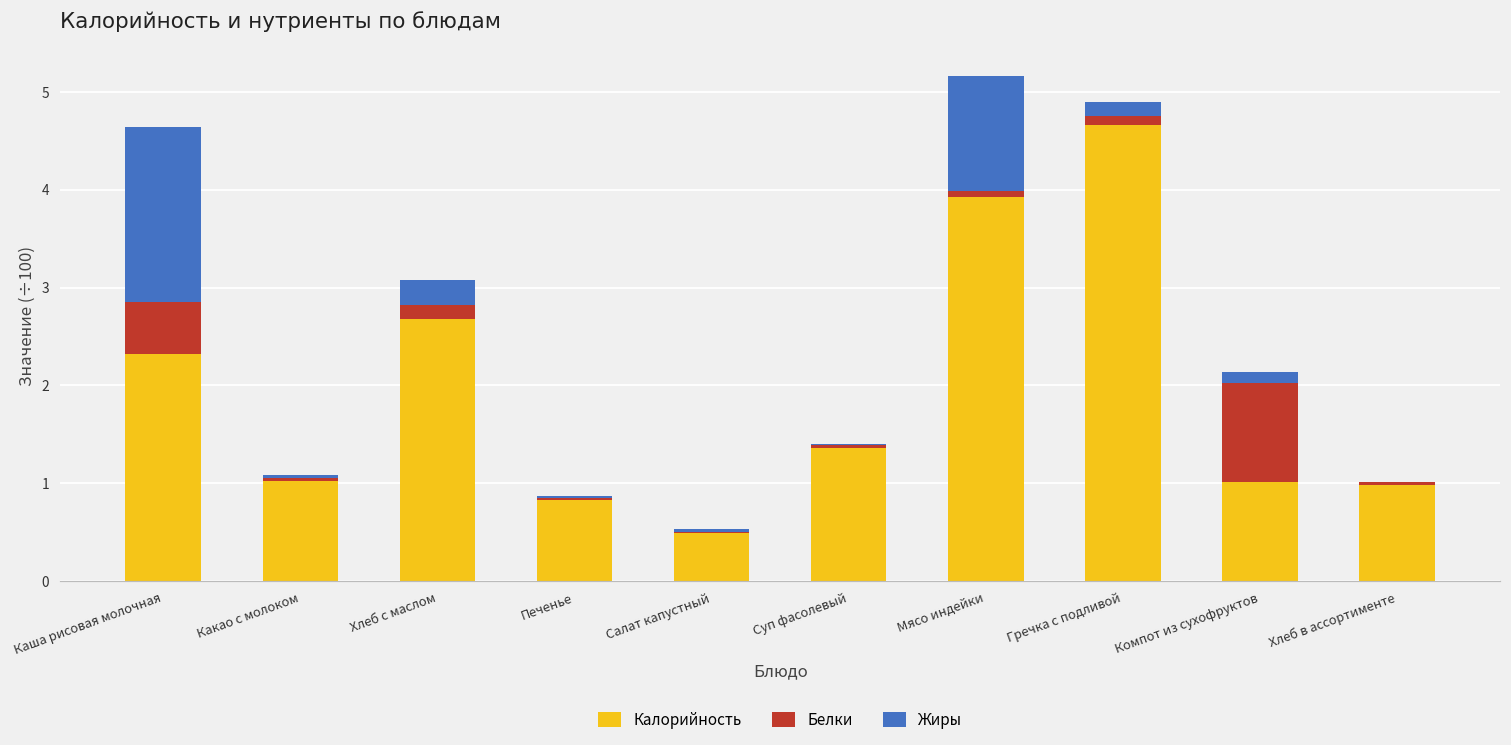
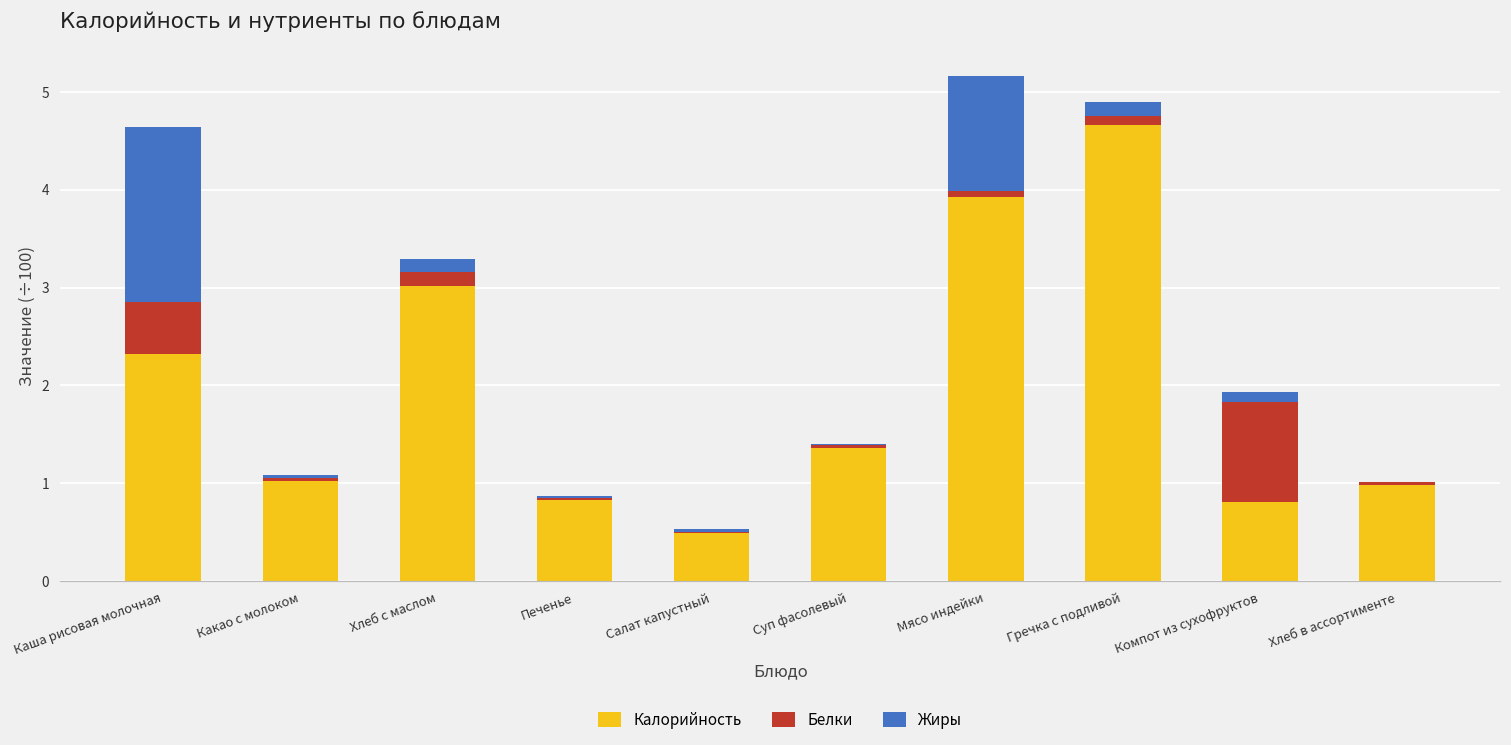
Калорийность, Хлеб с маслом: 2.7 -> 3.0
Жиры, Хлеб с маслом: 0.3 -> 0.1
Калорийность, Компот из сухофруктов: 1.0 -> 0.8
